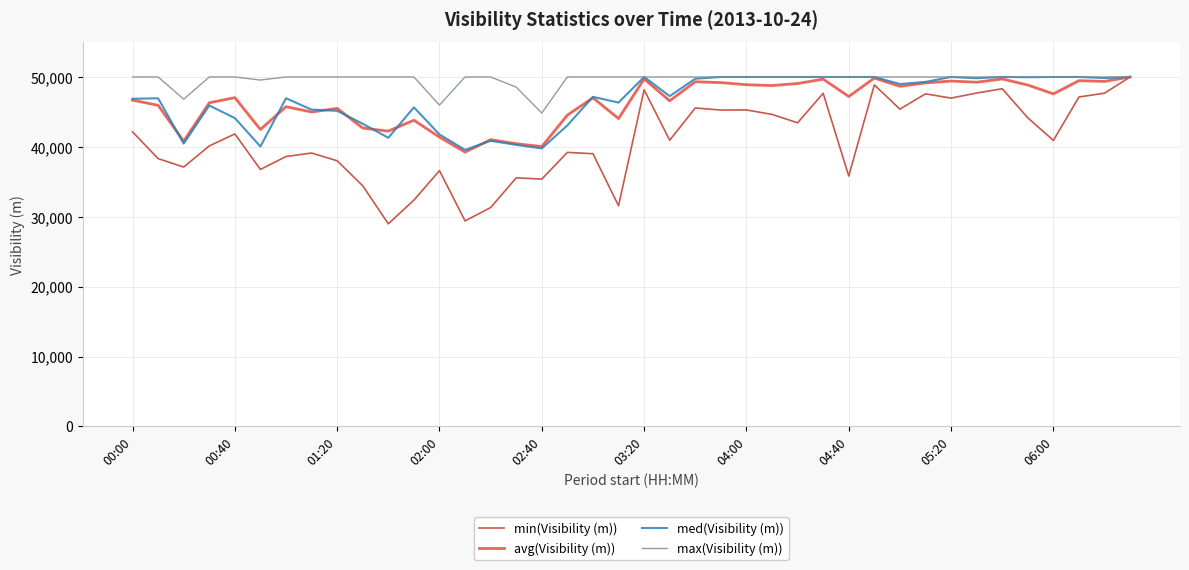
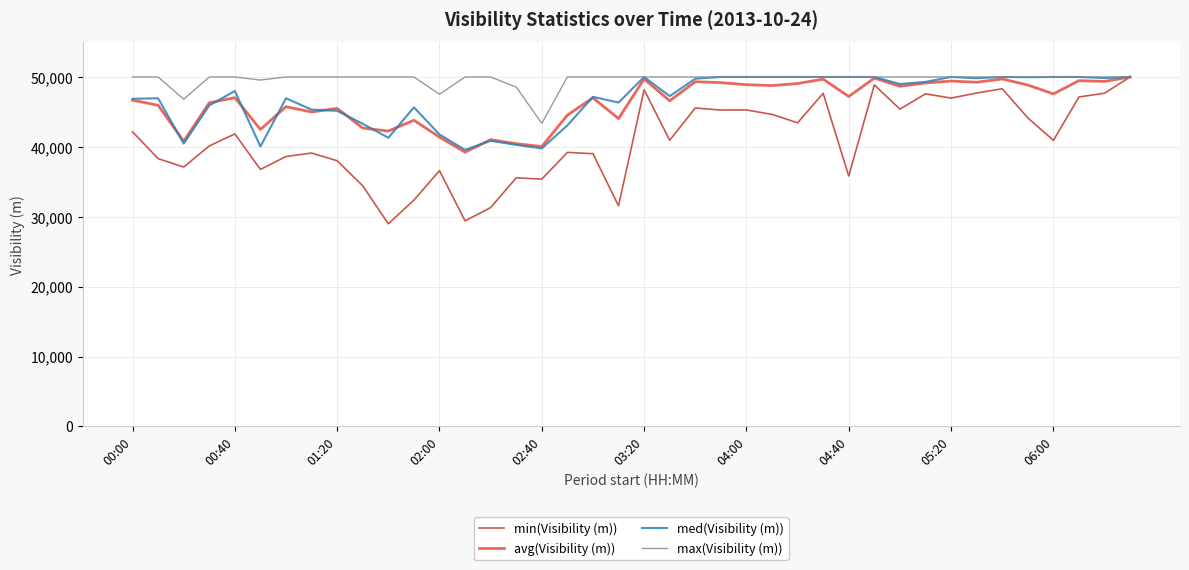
med(Visibility (m)), 00:40: 44,000 -> 48,000
max(Visibility (m)), 02:00: 46,000 -> 48,000
max(Visibility (m)), 02:40: 45,000 -> 43,000
